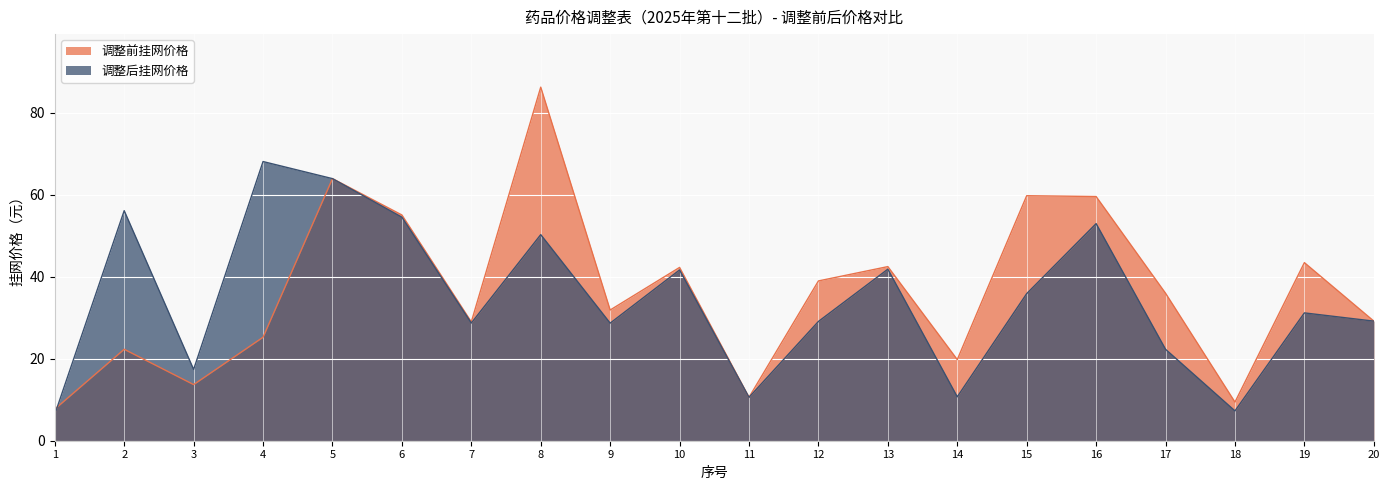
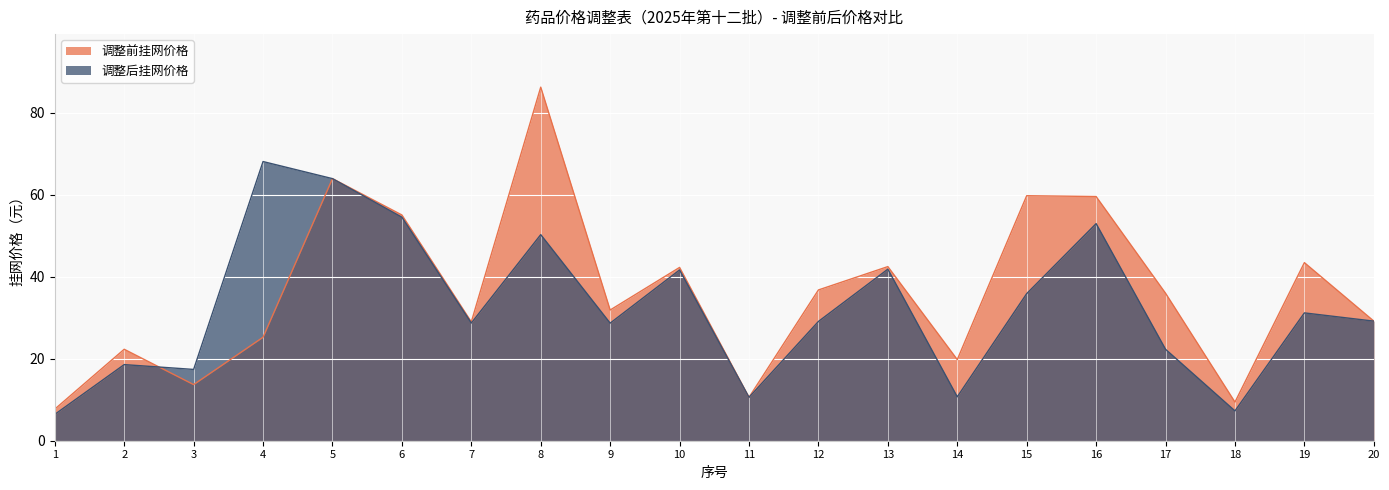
调整后挂网价格, 2: 56 -> 19
调整前挂网价格, 12: 39 -> 37
